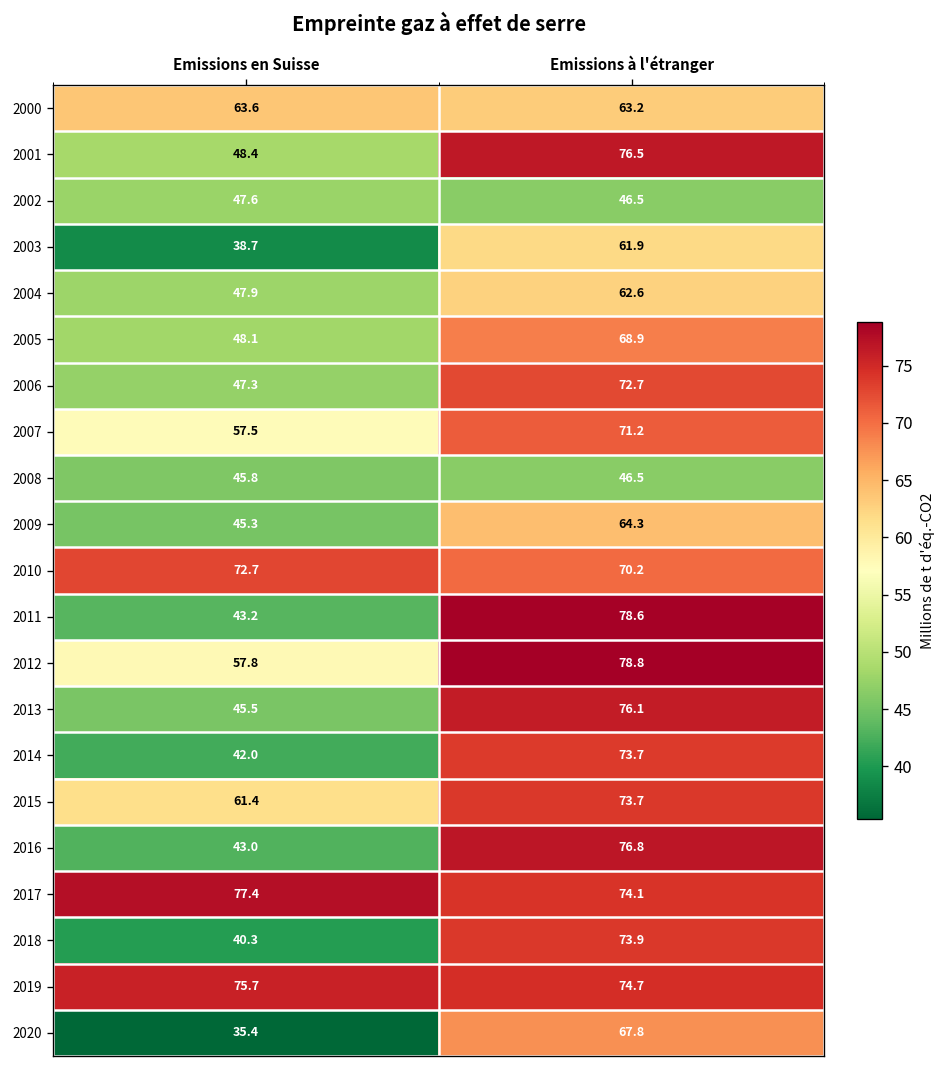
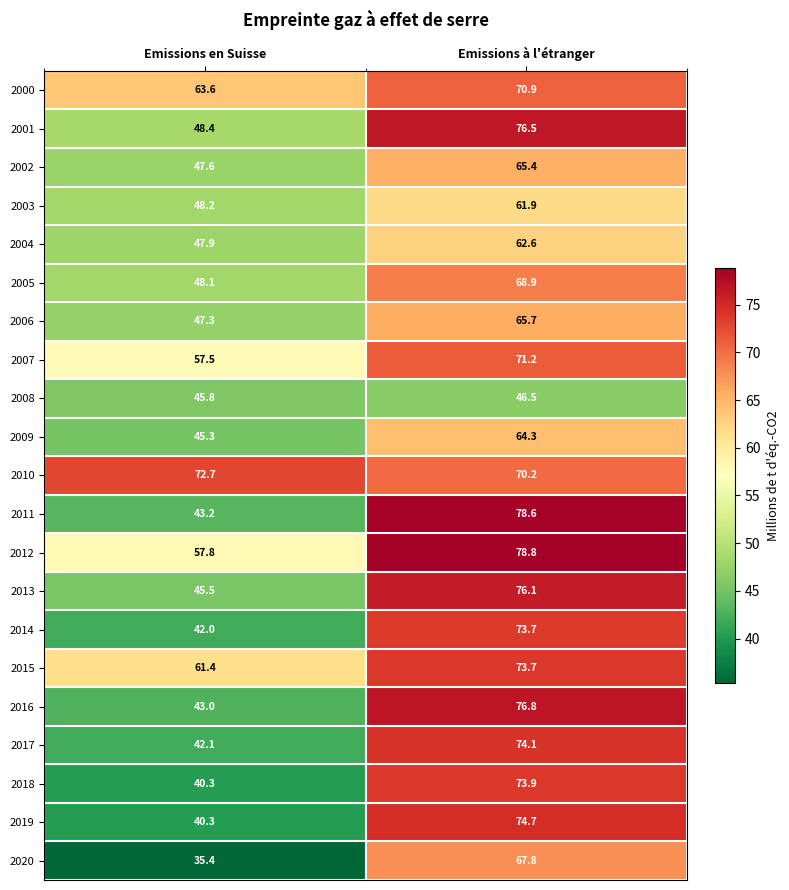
2000, Emissions à l'étranger: 63.2 -> 70.9
2002, Emissions à l'étranger: 46.5 -> 65.4
2003, Emissions en Suisse: 38.7 -> 48.2
2006, Emissions à l'étranger: 72.7 -> 65.7
2017, Emissions en Suisse: 77.4 -> 42.1
2019, Emissions en Suisse: 75.7 -> 40.3
